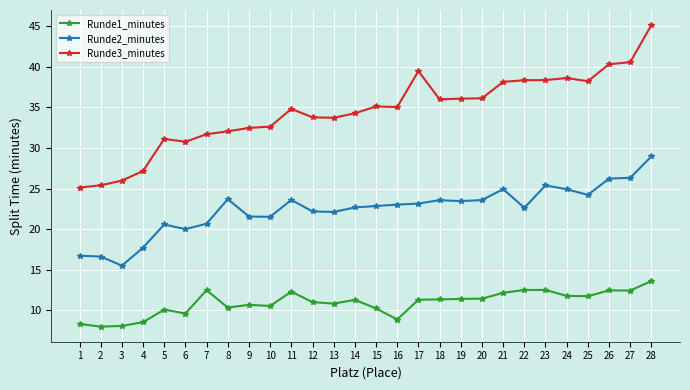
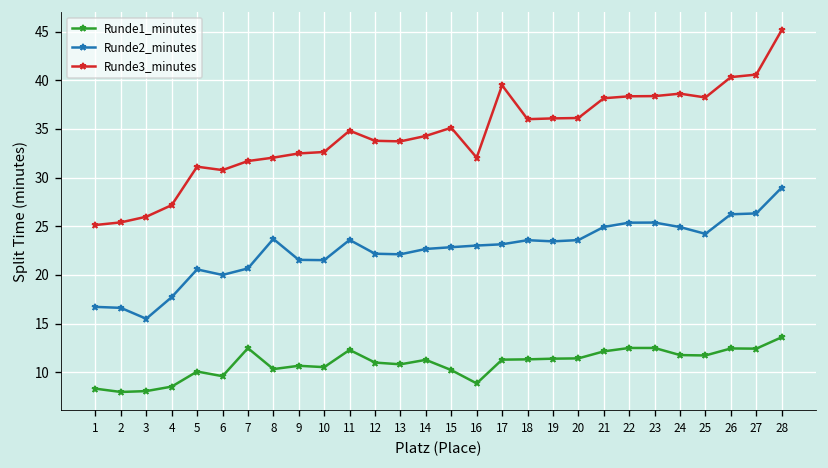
Runde3_minutes, 16: 35 -> 32
Runde2_minutes, 22: 23 -> 25
